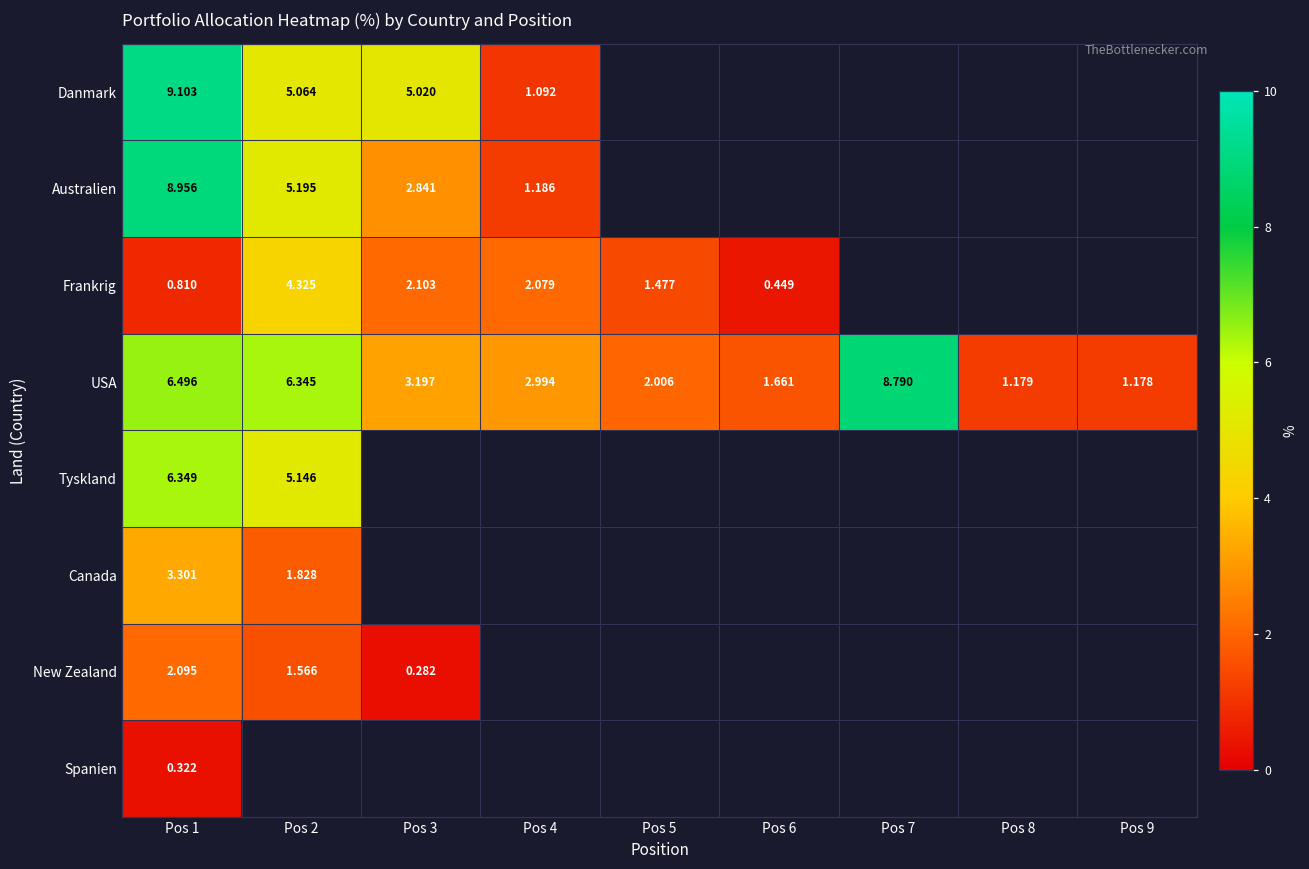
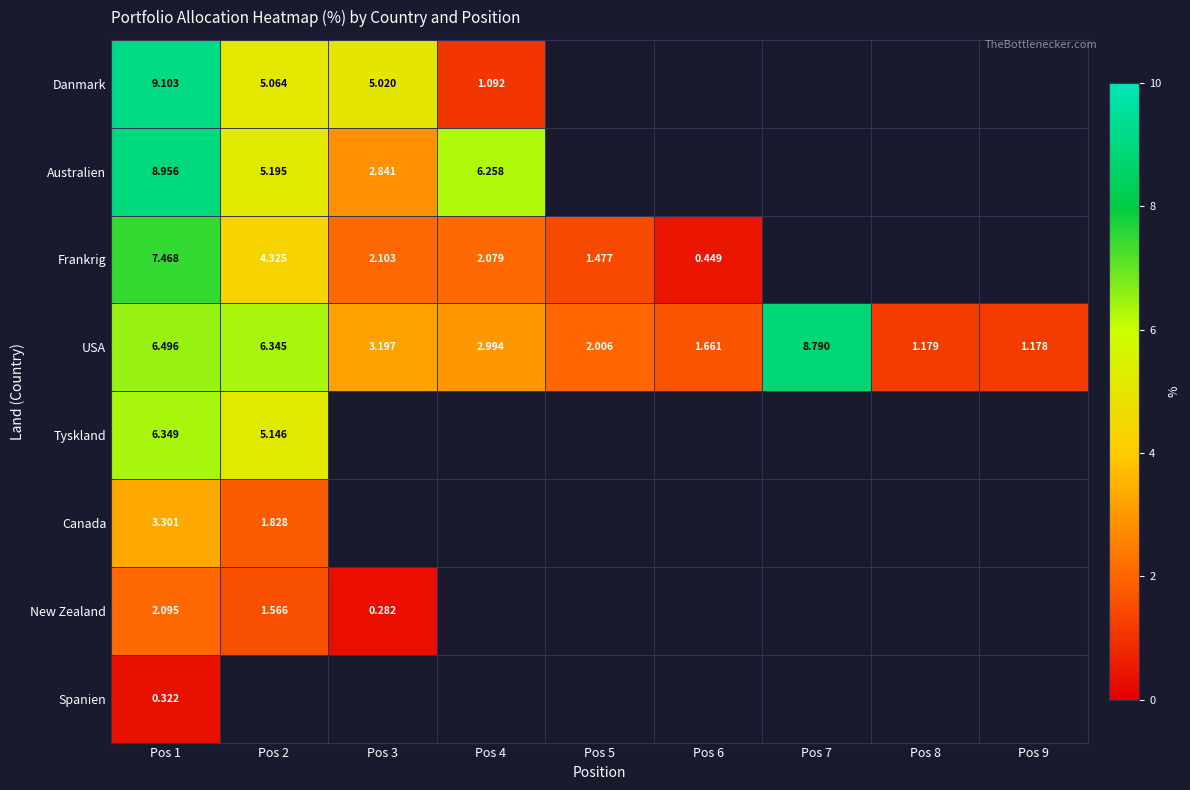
Australien, Pos 4: 1.186 -> 6.258
Frankrig, Pos 1: 0.810 -> 7.468
